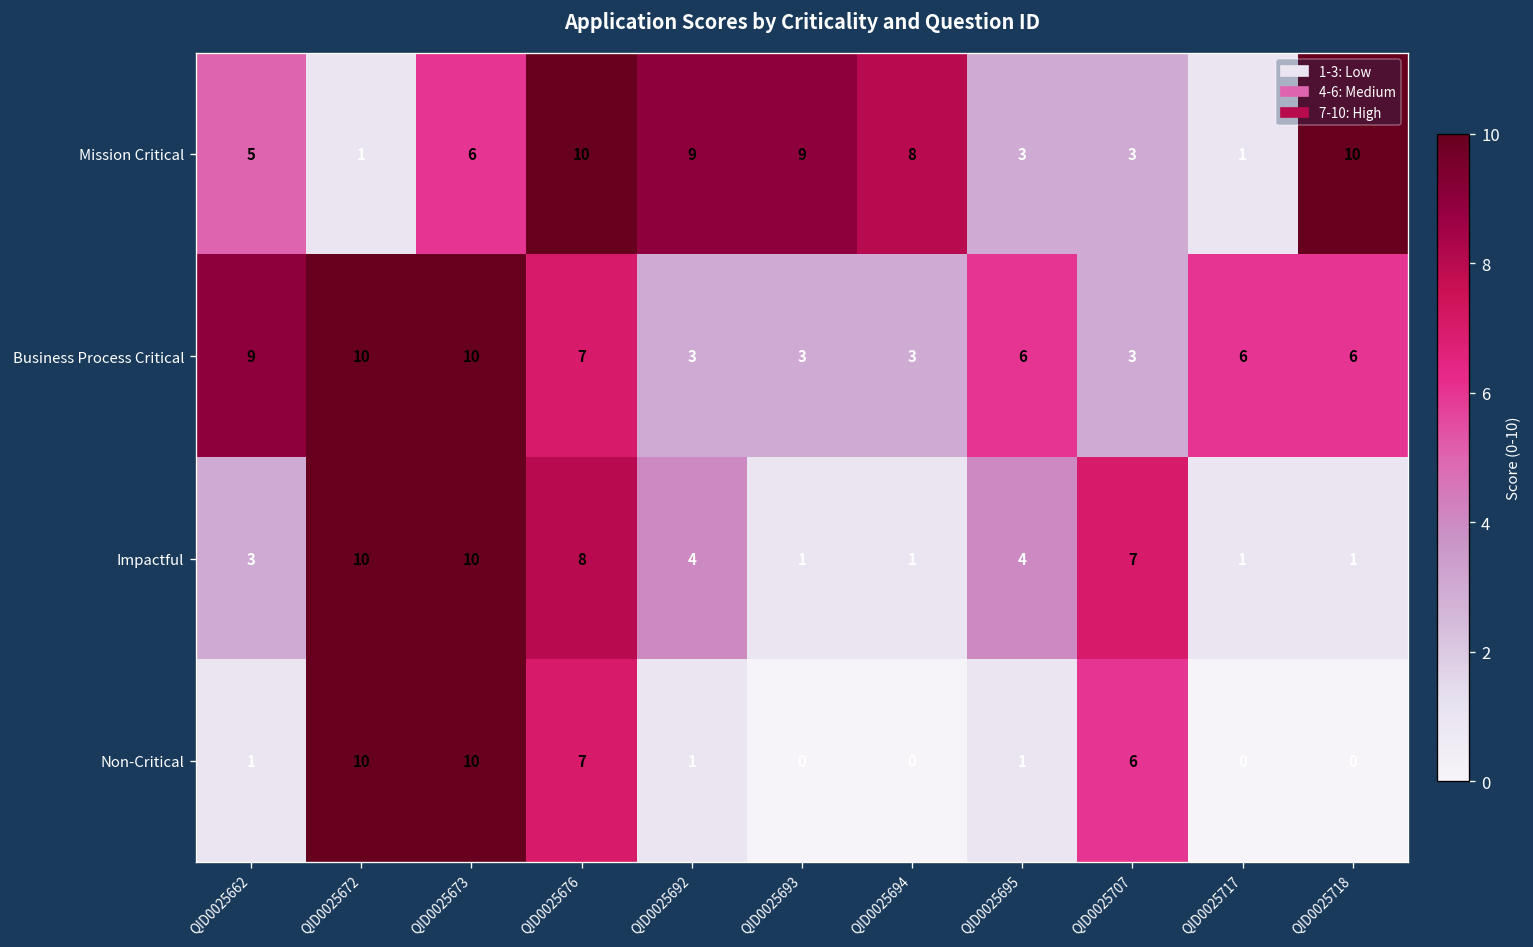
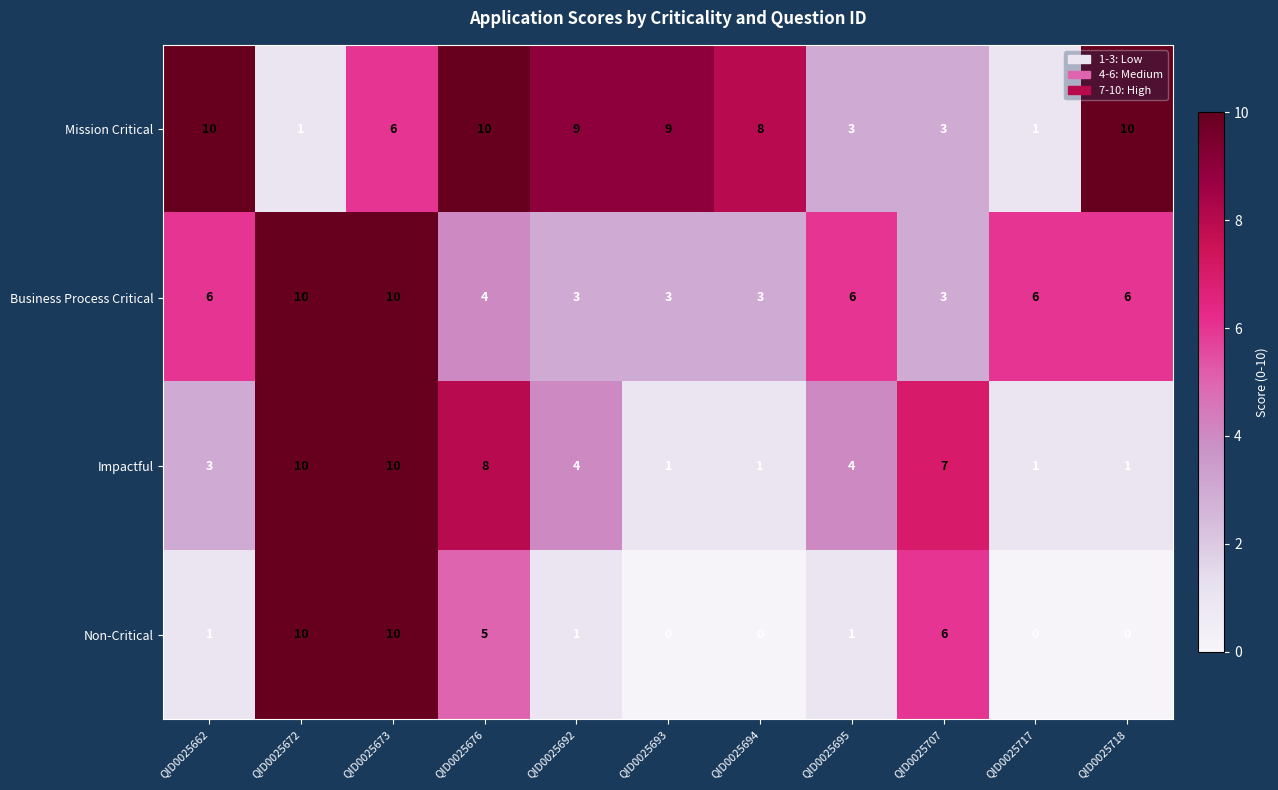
Mission Critical, QID0025662: 5 -> 10
Business Process Critical, QID0025662: 9 -> 6
Business Process Critical, QID0025676: 7 -> 4
Non-Critical, QID0025676: 7 -> 5
